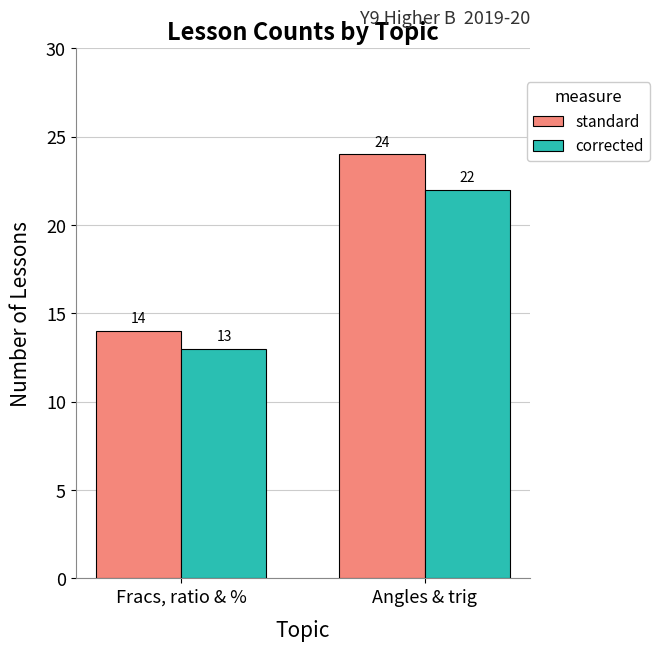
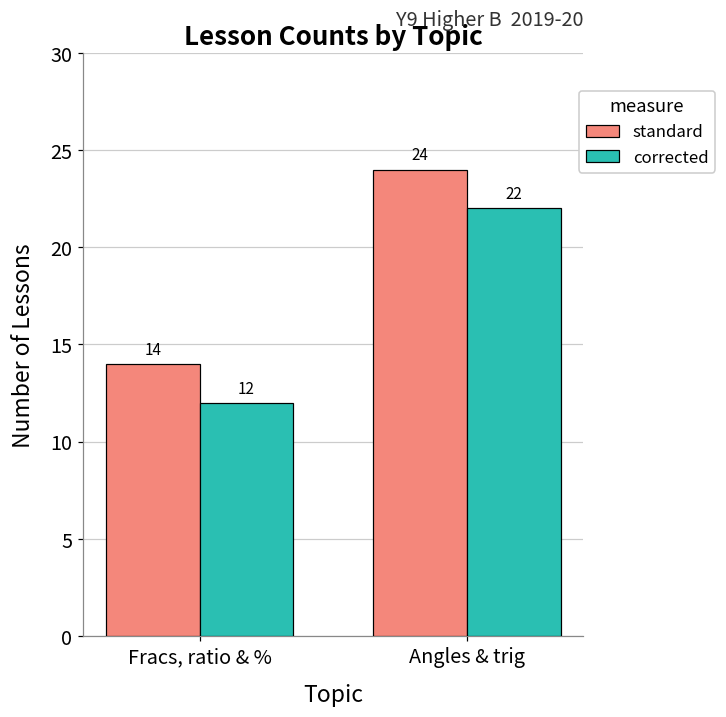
corrected, Fracs, ratio & %: 13 -> 12
